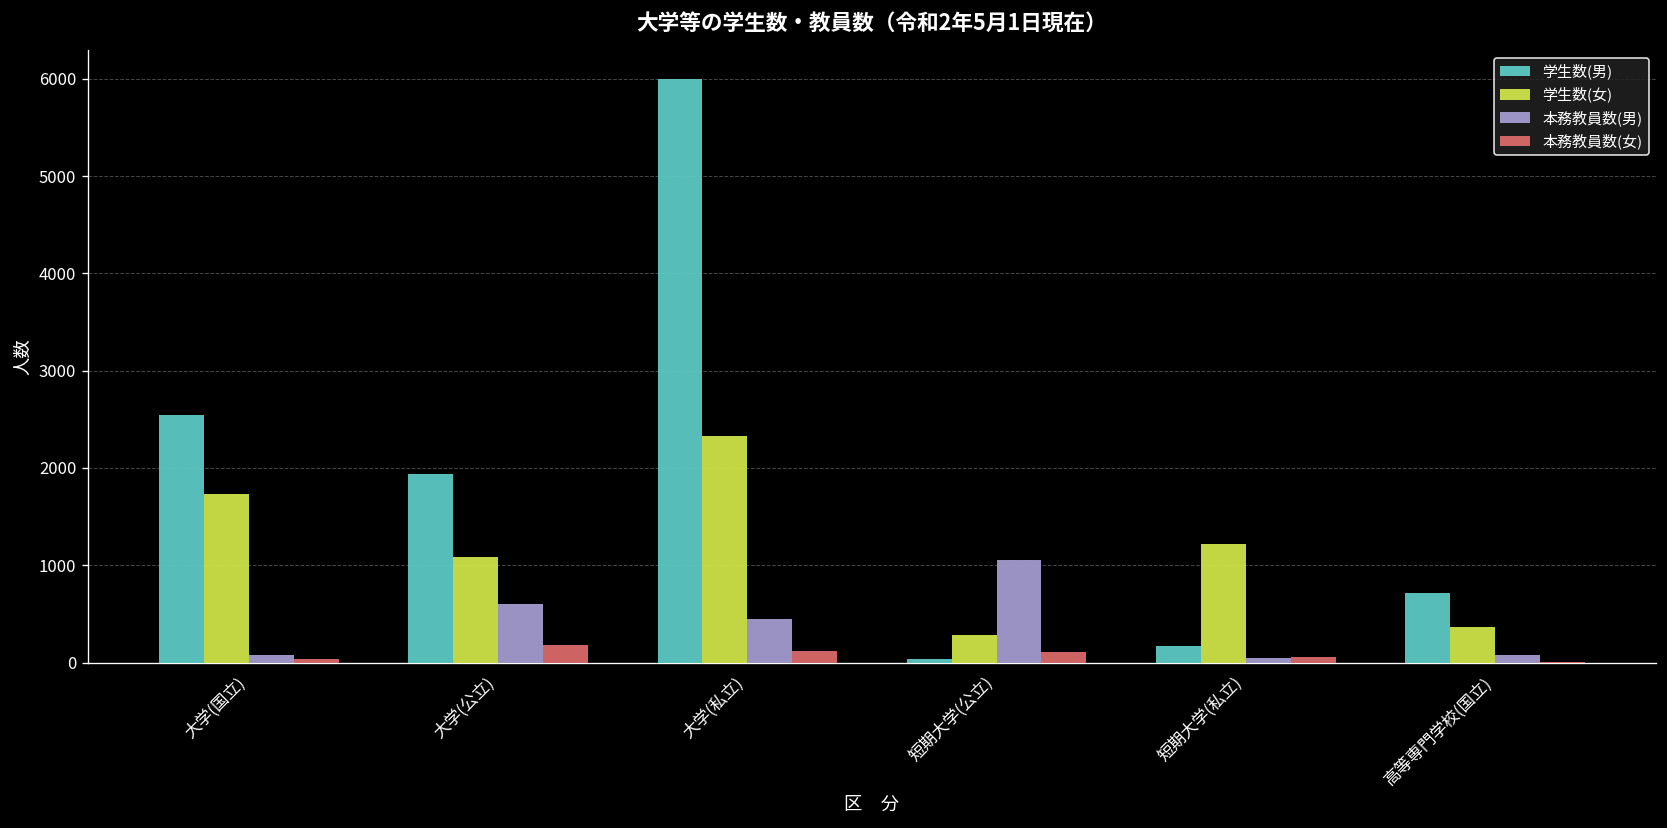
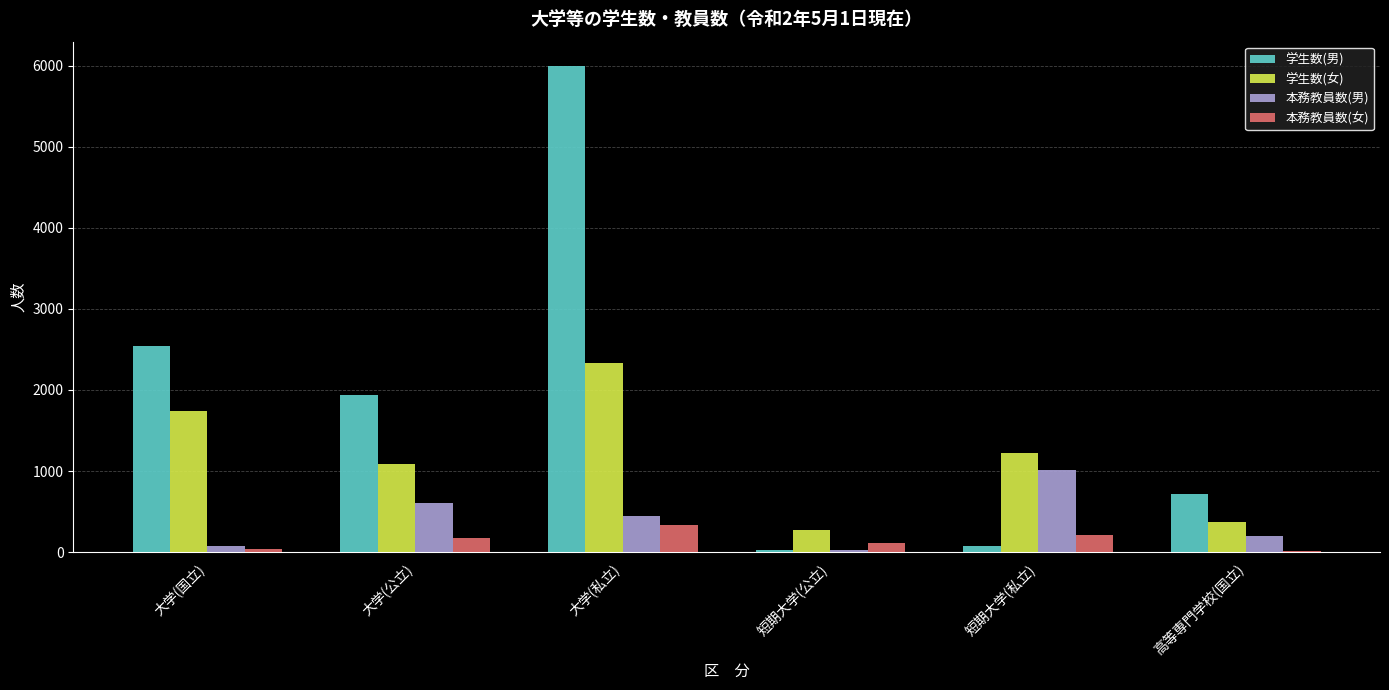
本務教員数(女), 大学(私立): 100 -> 300
本務教員数(男), 短期大学(公立): 1100 -> 0
学生数(男), 短期大学(私立): 200 -> 100
本務教員数(男), 短期大学(私立): 0 -> 1000
本務教員数(女), 短期大学(私立): 100 -> 200
本務教員数(男), 高等専門学校(国立): 100 -> 200
